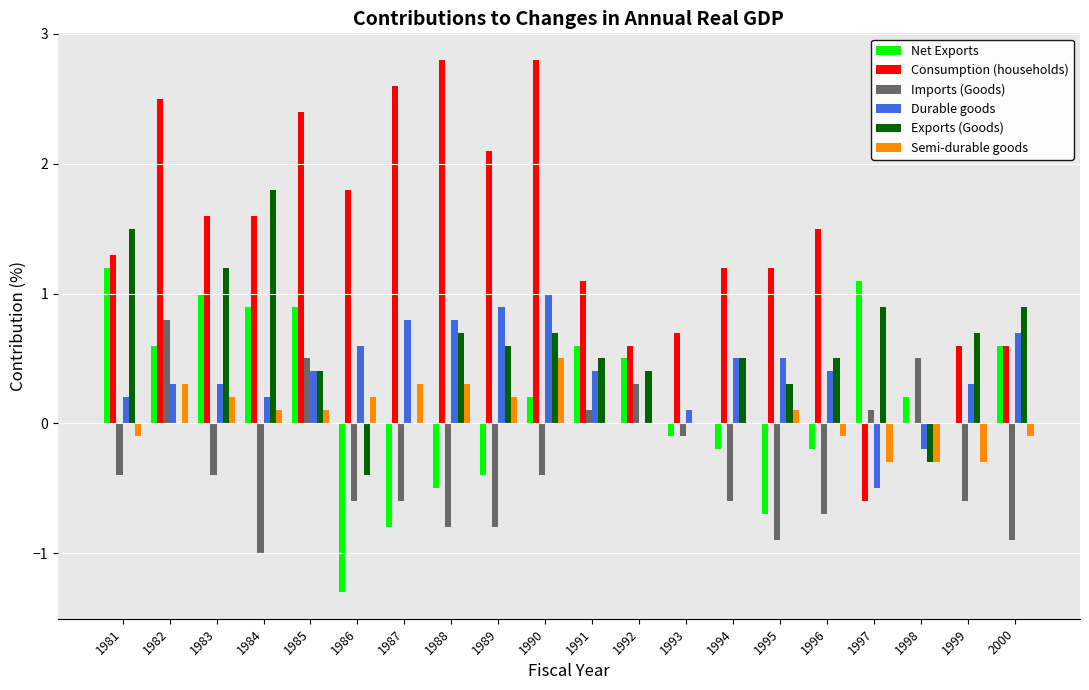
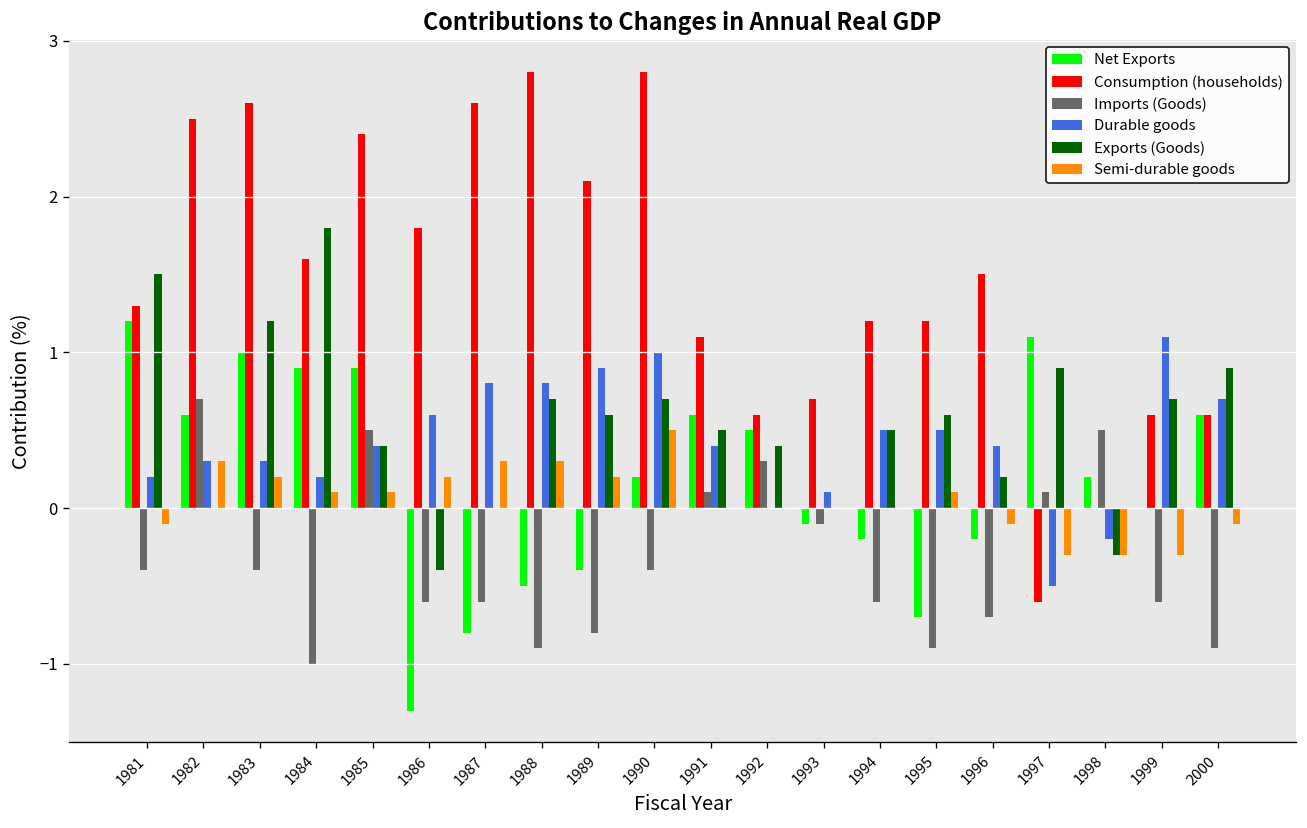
Imports (Goods), 1982: 0.8 -> 0.7
Consumption (households), 1983: 1.6 -> 2.6
Imports (Goods), 1988: -0.8 -> -0.9
Exports (Goods), 1995: 0.3 -> 0.6
Exports (Goods), 1996: 0.5 -> 0.2
Durable goods, 1999: 0.3 -> 1.1
